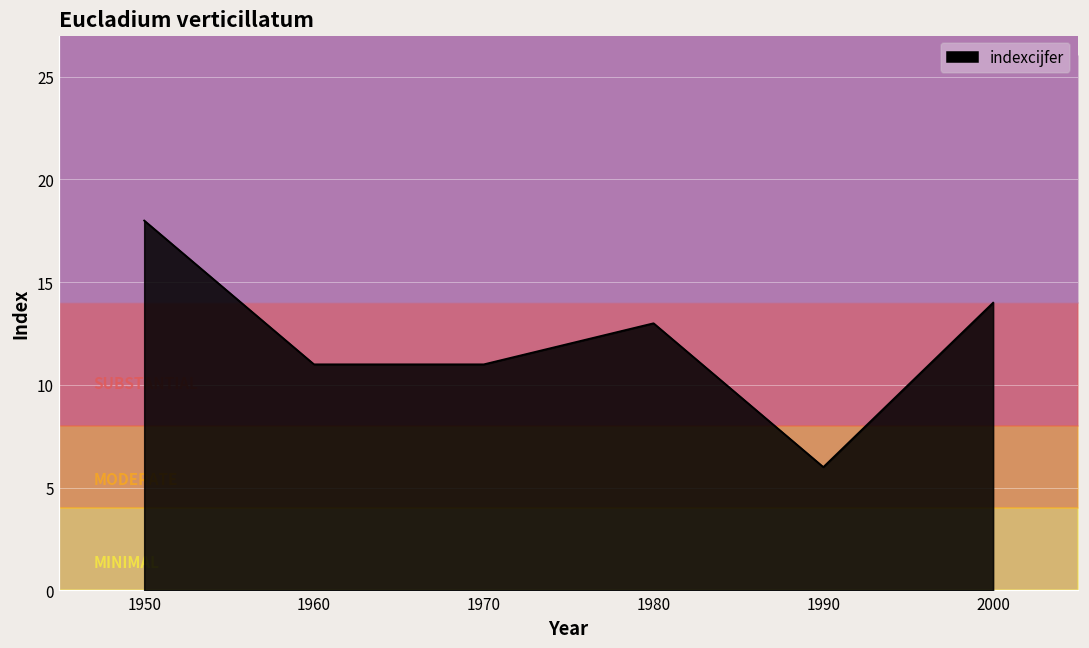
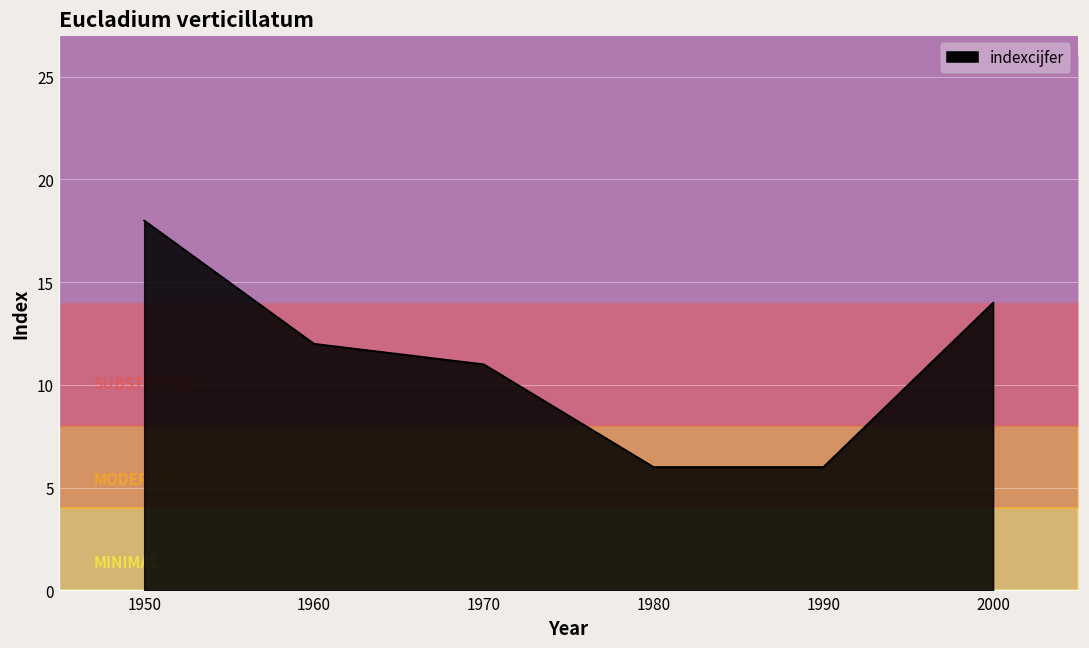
indexcijfer, 1960: 11 -> 12
indexcijfer, 1980: 13 -> 6
